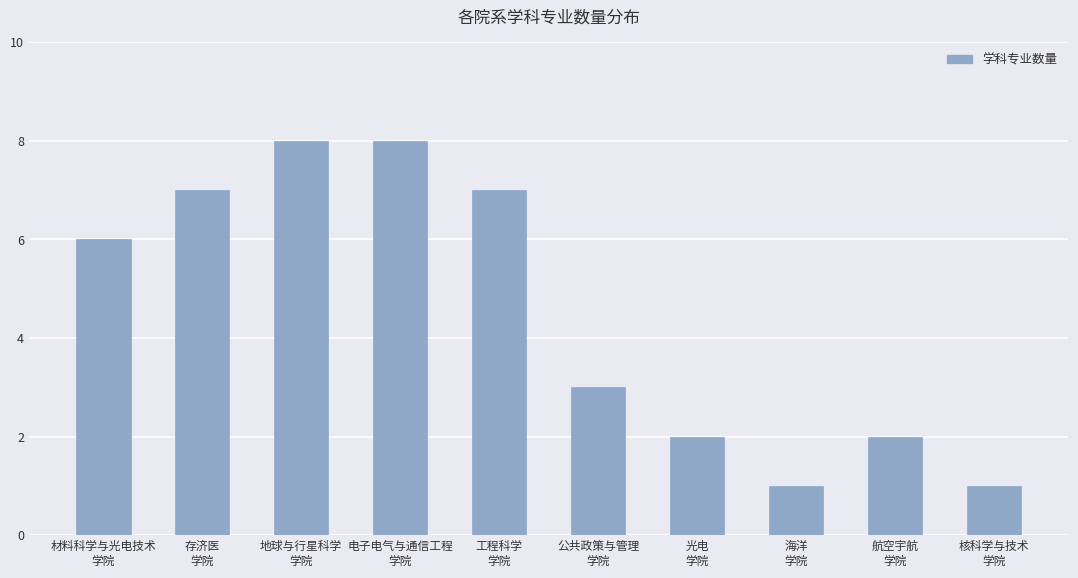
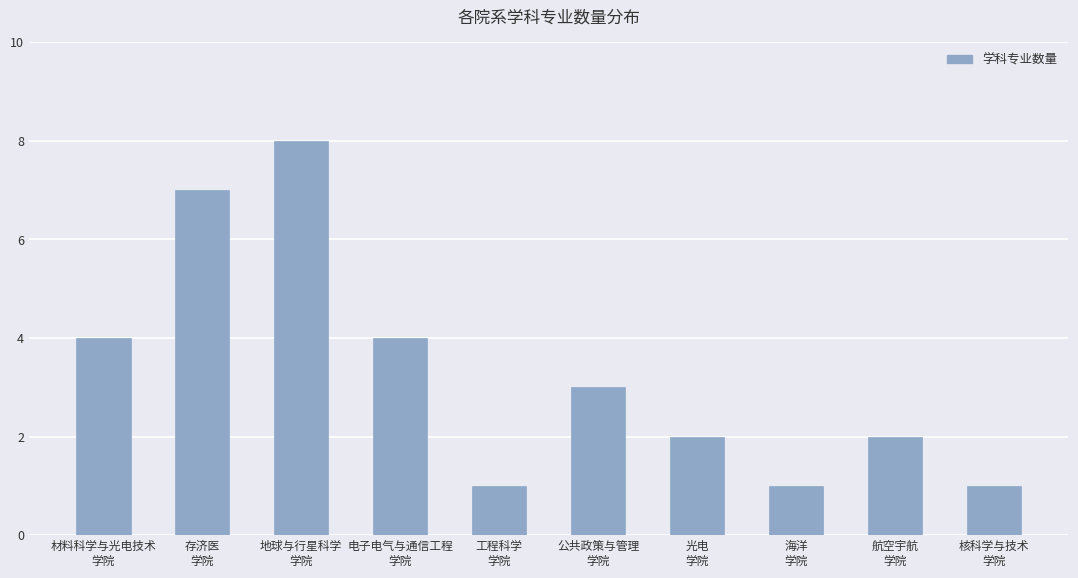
材料科学与光电技术 学院: 6 -> 4
电子电气与通信工程 学院: 8 -> 4
工程科学 学院: 7 -> 1
